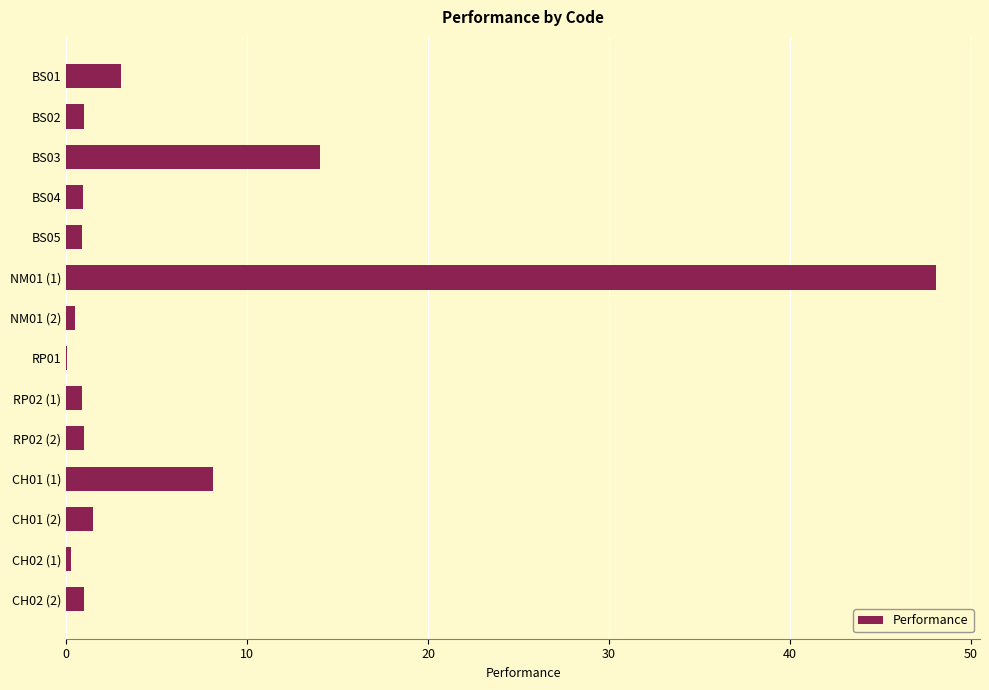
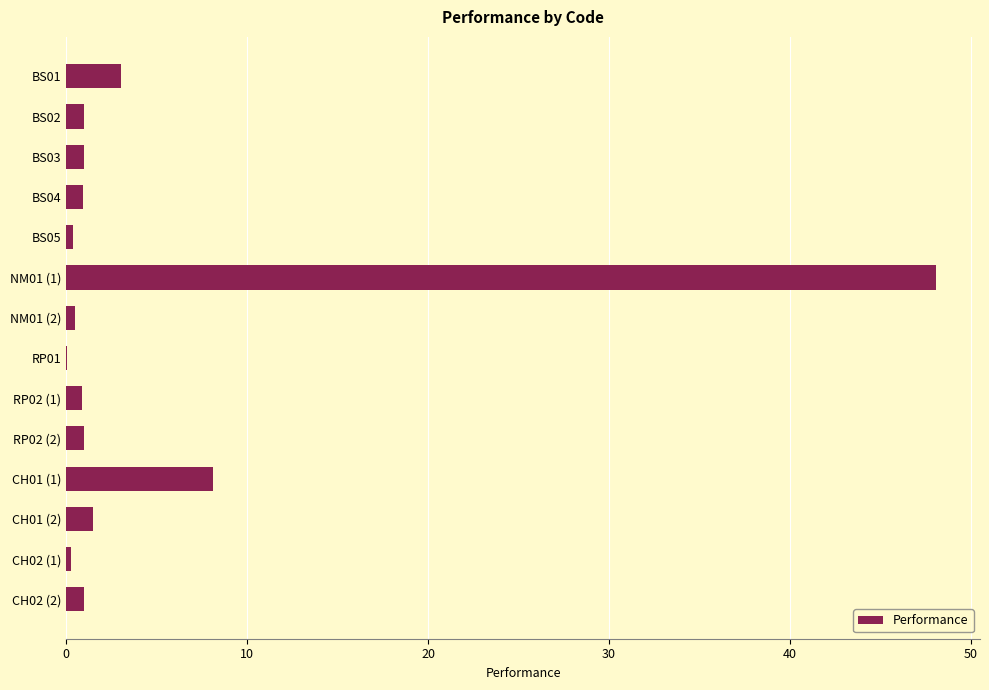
BS03: 14 -> 1
BS05: 0.9 -> 0.4
